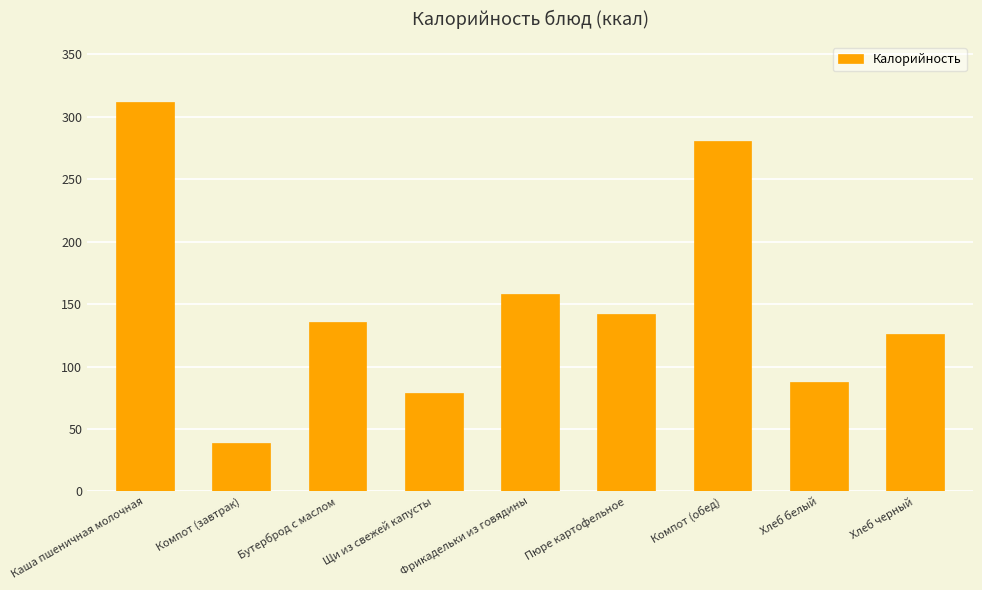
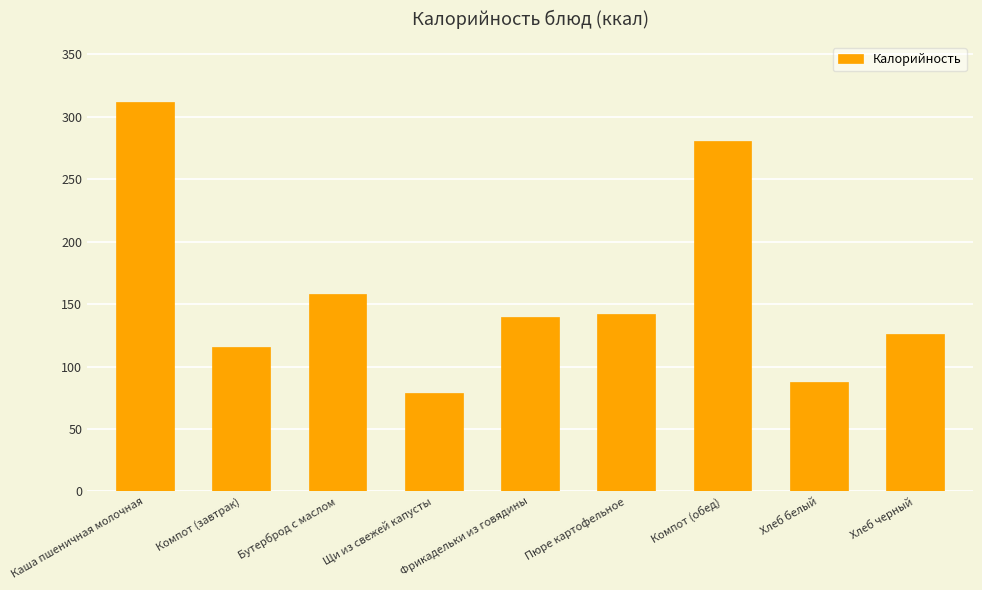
Компот (завтрак): 39 -> 116
Бутерброд с маслом: 136 -> 158
Фрикадельки из говядины: 158 -> 140
